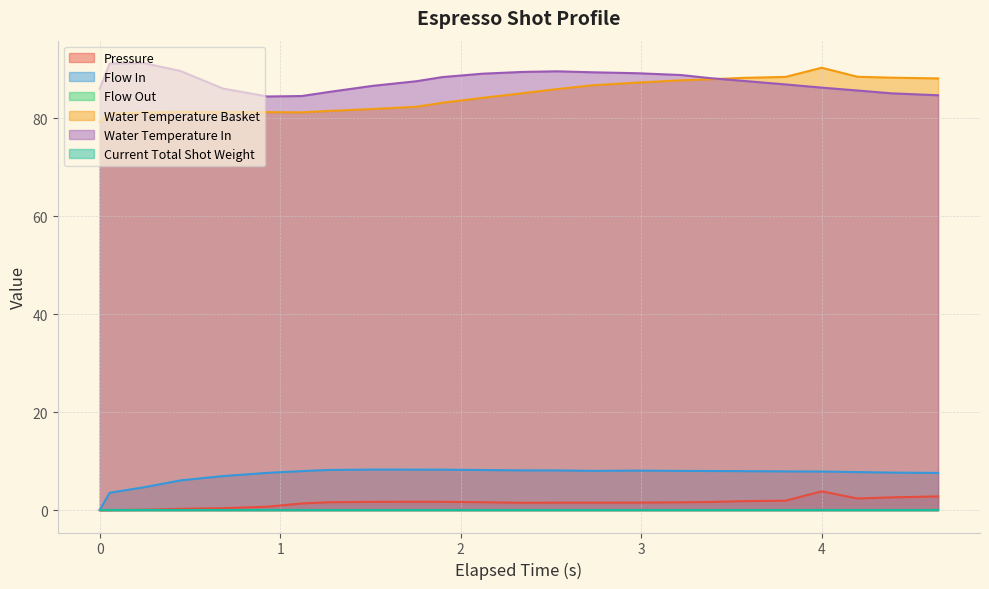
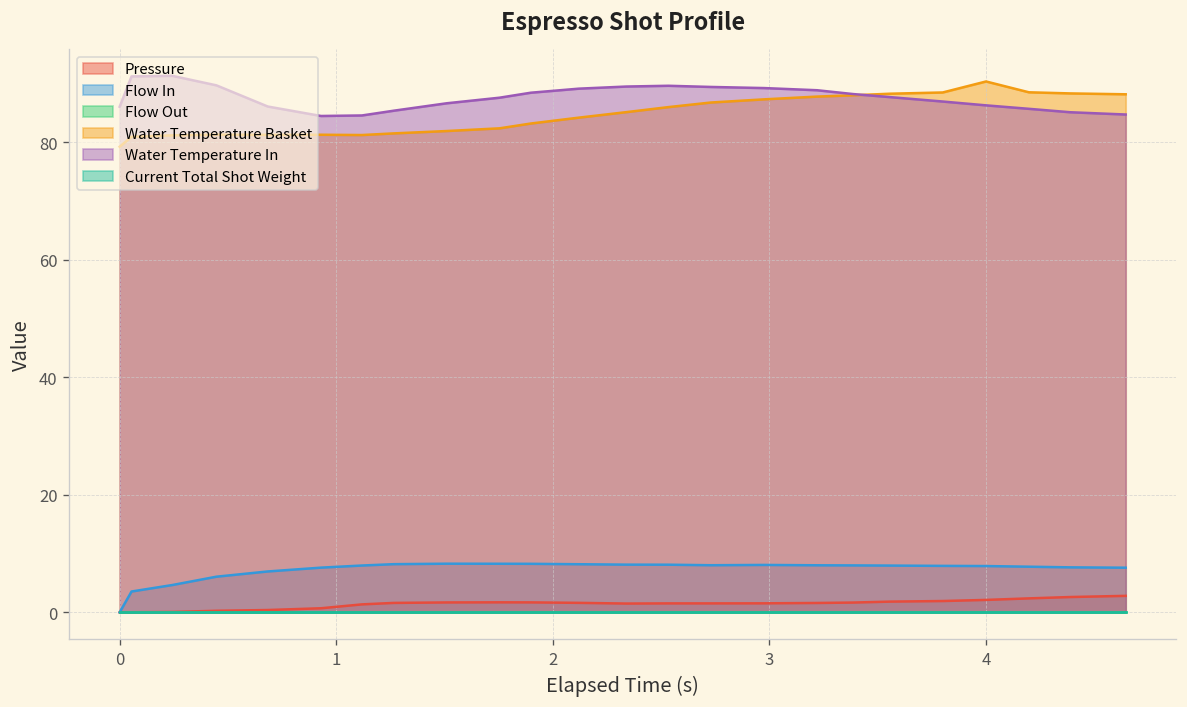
Pressure, 4: 4 -> 2
